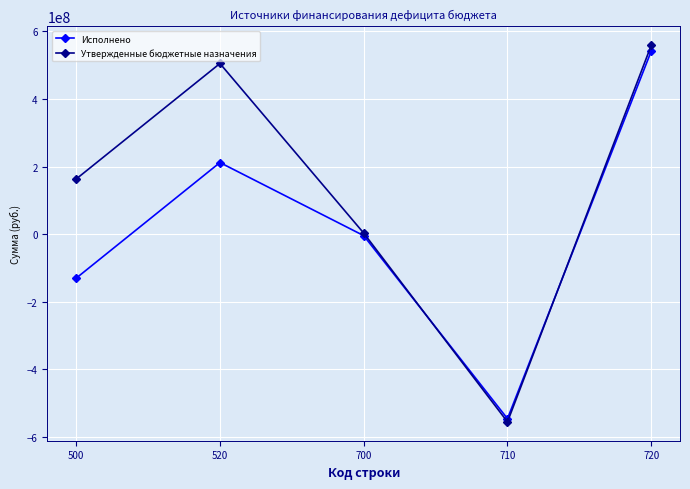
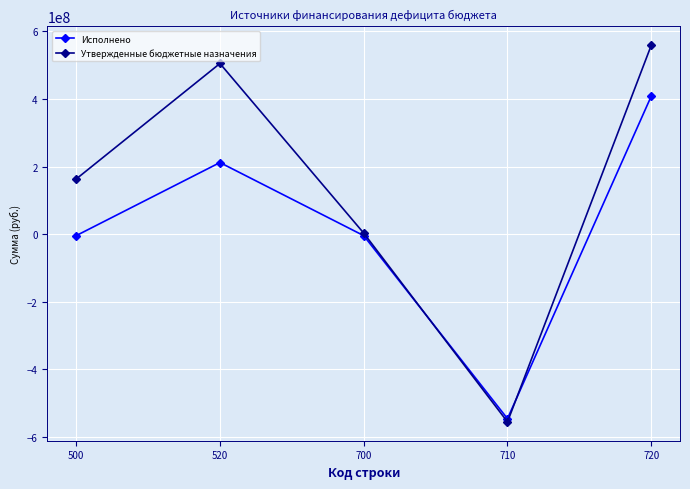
Исполнено, 500: -130000000 -> 0
Исполнено, 720: 540000000 -> 410000000
